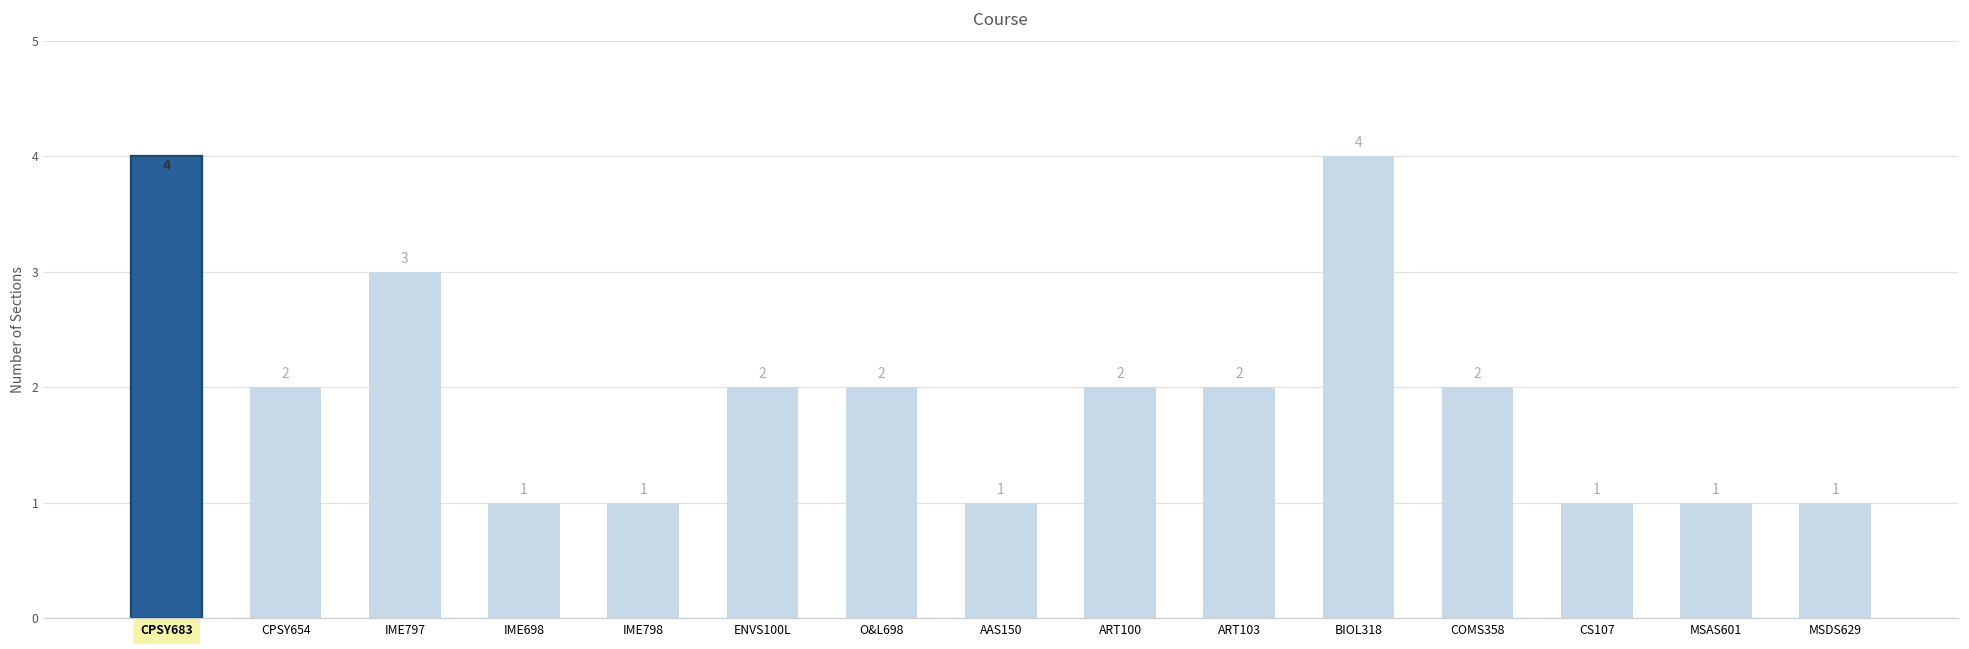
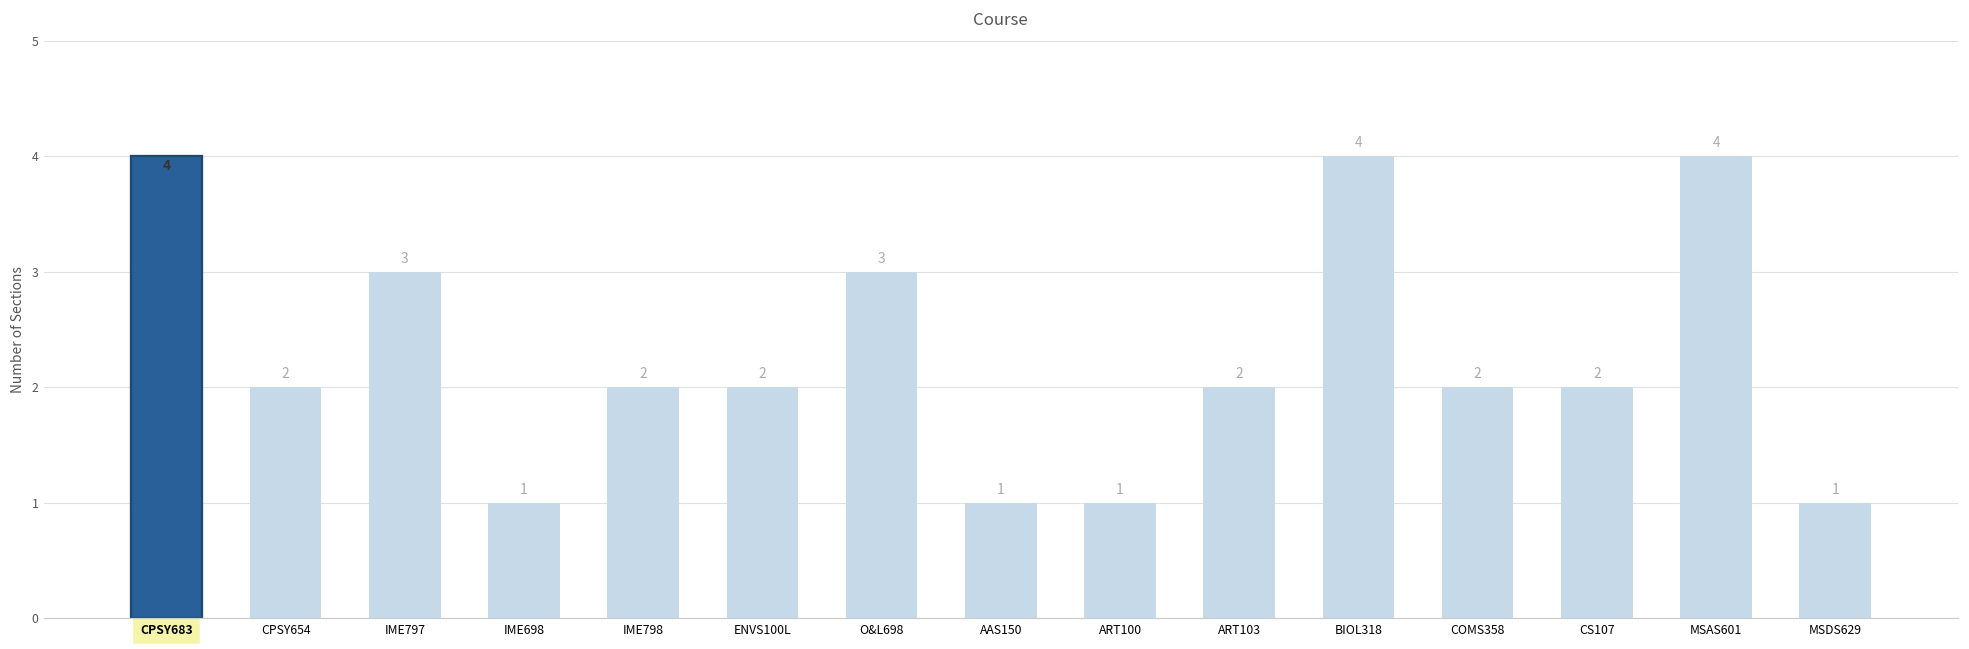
IME798: 1 -> 2
O&L698: 2 -> 3
ART100: 2 -> 1
CS107: 1 -> 2
MSAS601: 1 -> 4
